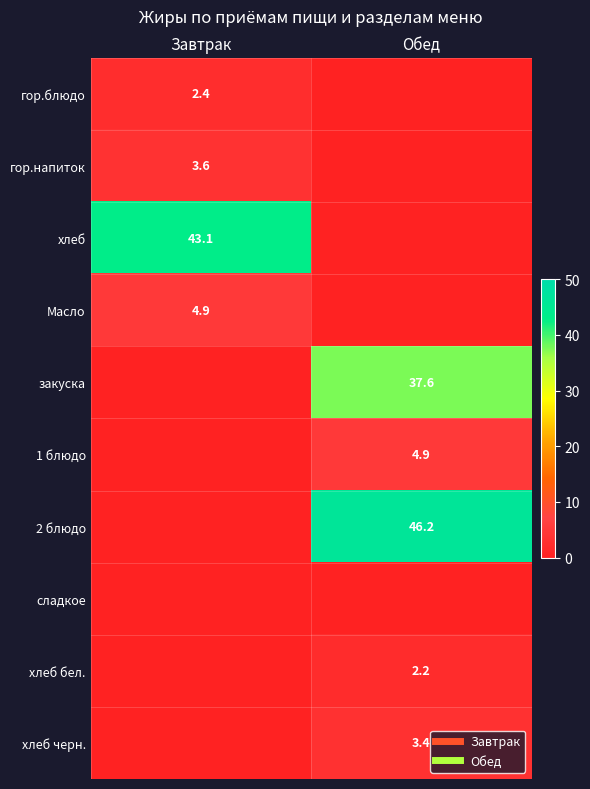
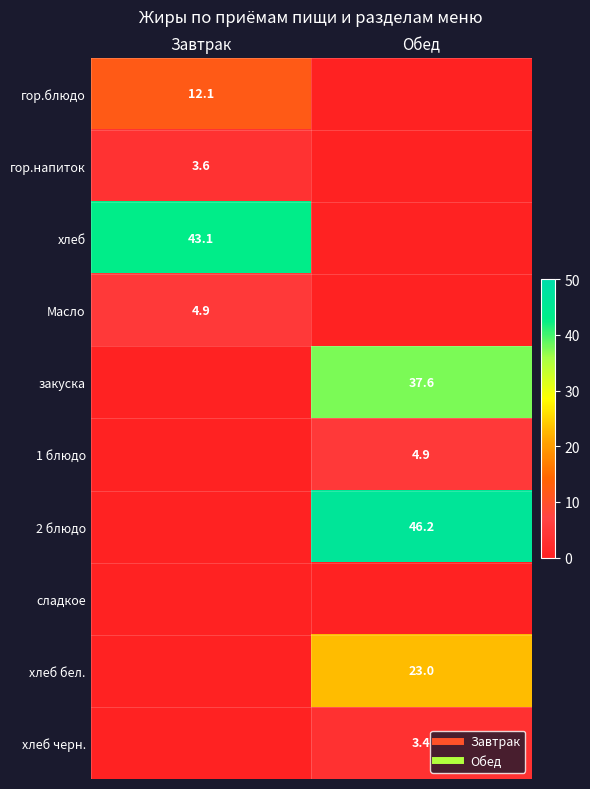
гор.блюдо, Завтрак: 2.4 -> 12.1
хлеб бел., Обед: 2.2 -> 23.0
